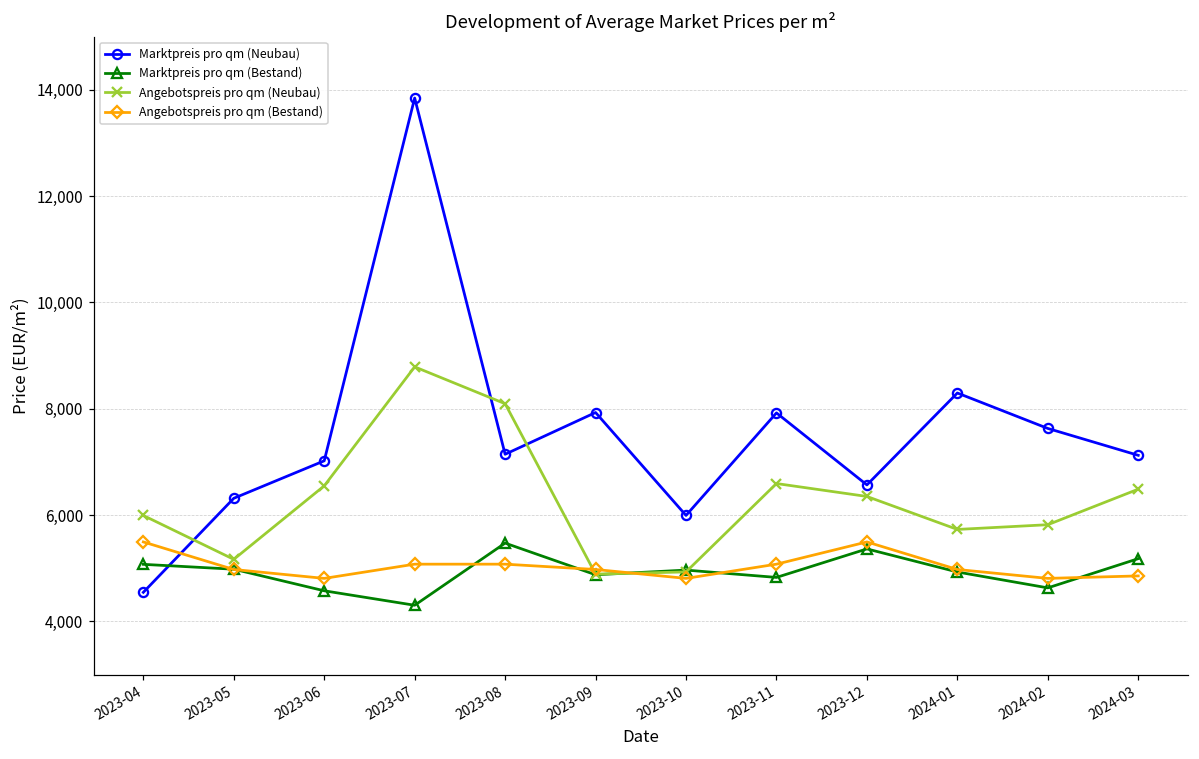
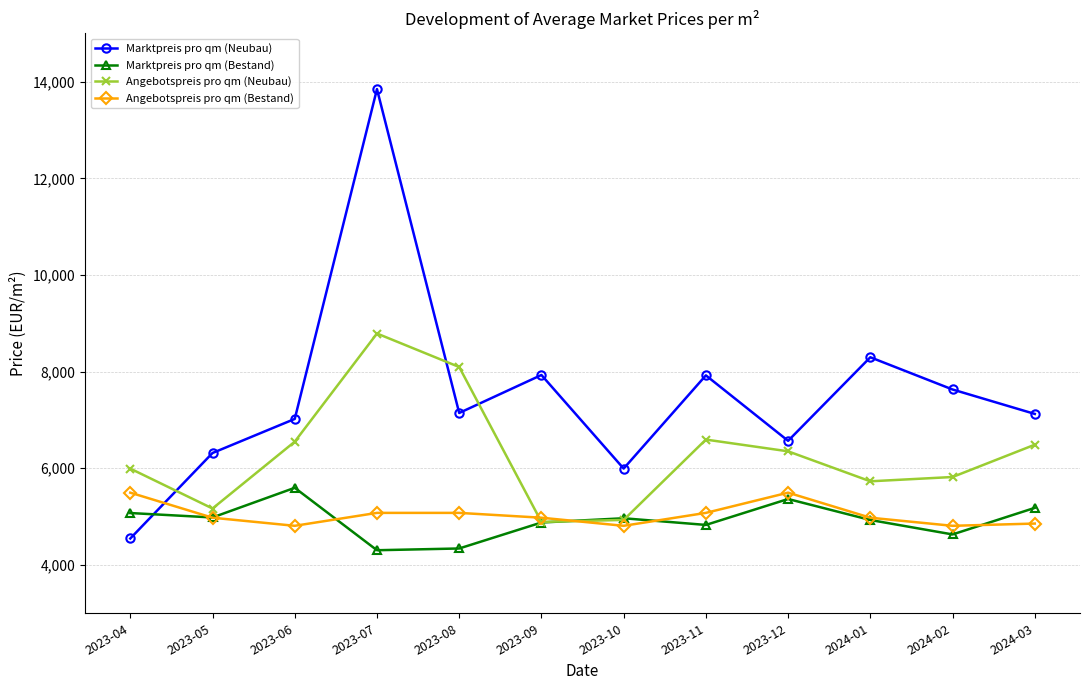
Marktpreis pro qm (Bestand), 2023-06: 4,600 -> 5,600
Marktpreis pro qm (Bestand), 2023-08: 5,500 -> 4,300
